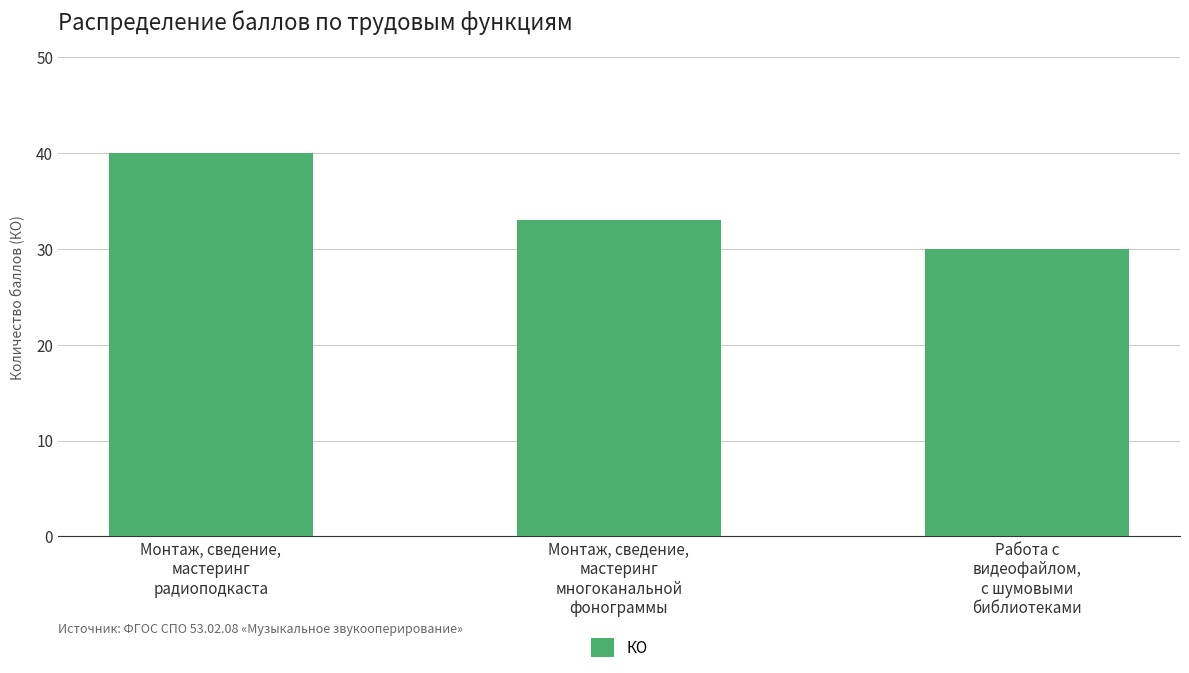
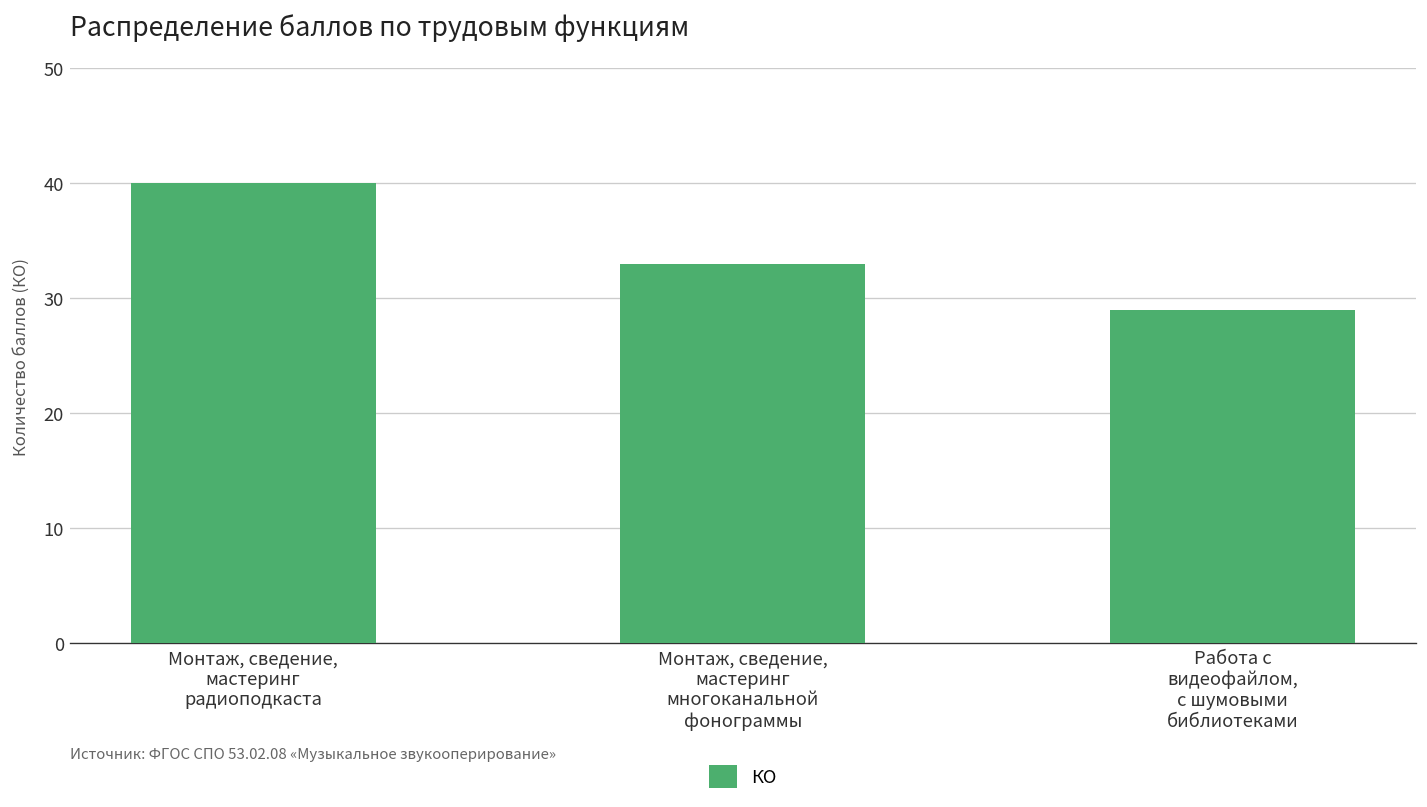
Работа с видеофайлом, с шумовыми библиотеками: 30 -> 29
